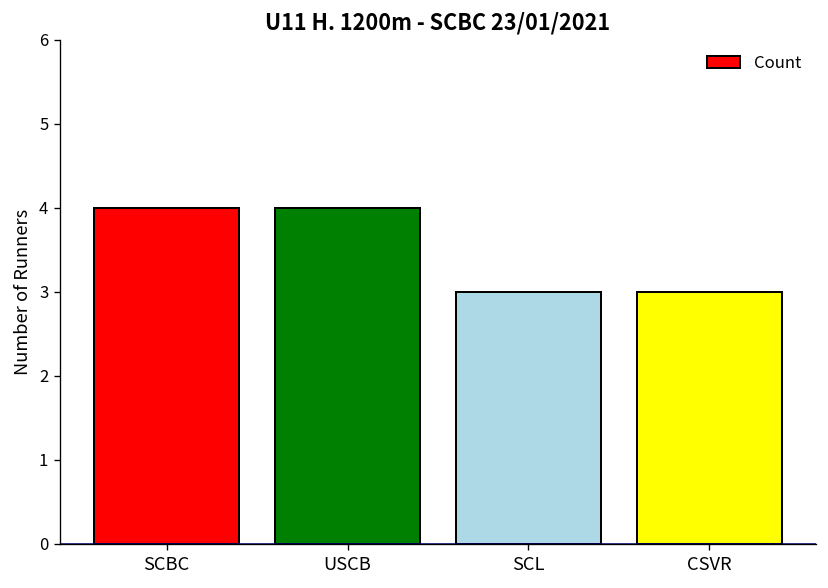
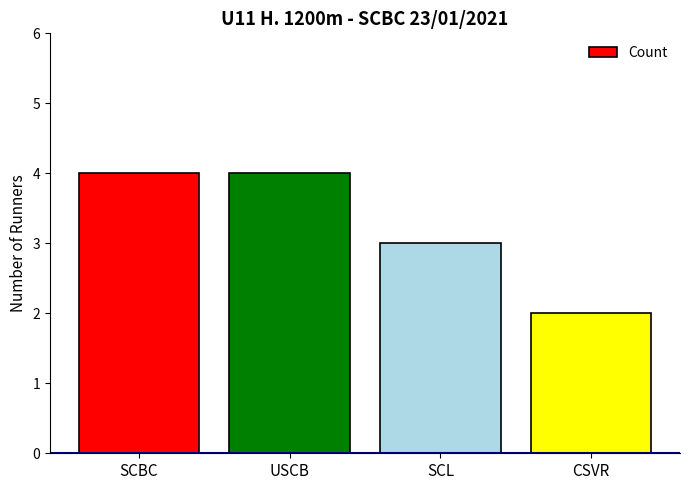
CSVR: 3 -> 2
